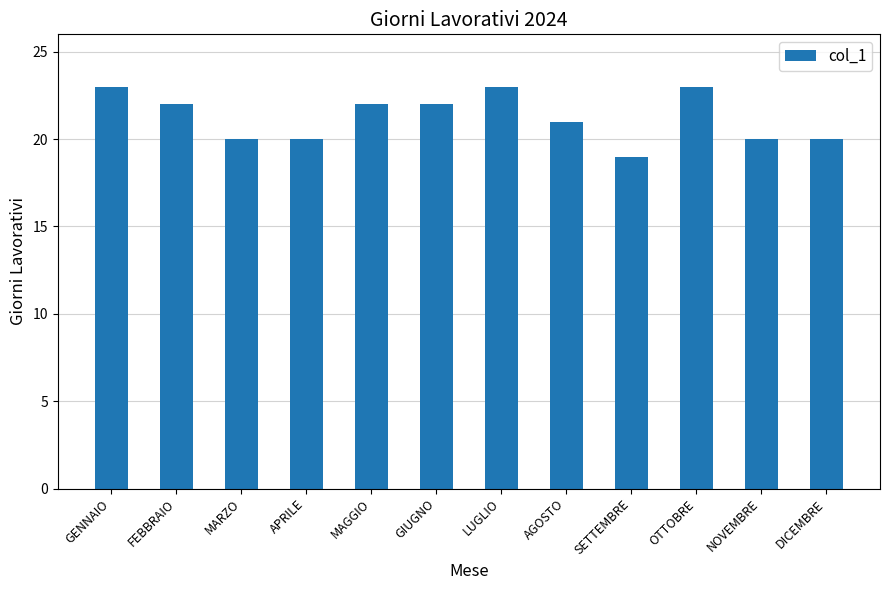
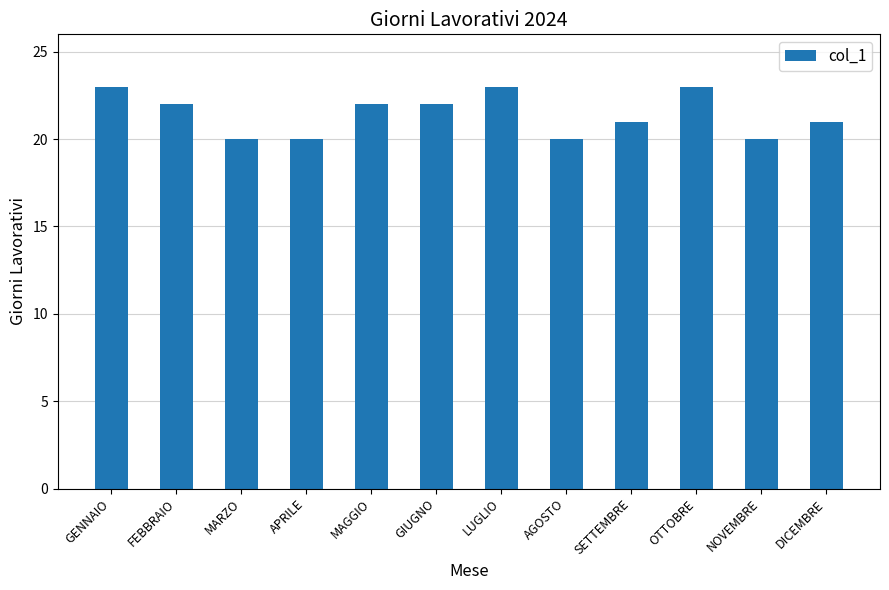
AGOSTO: 21 -> 20
SETTEMBRE: 19 -> 21
DICEMBRE: 20 -> 21
